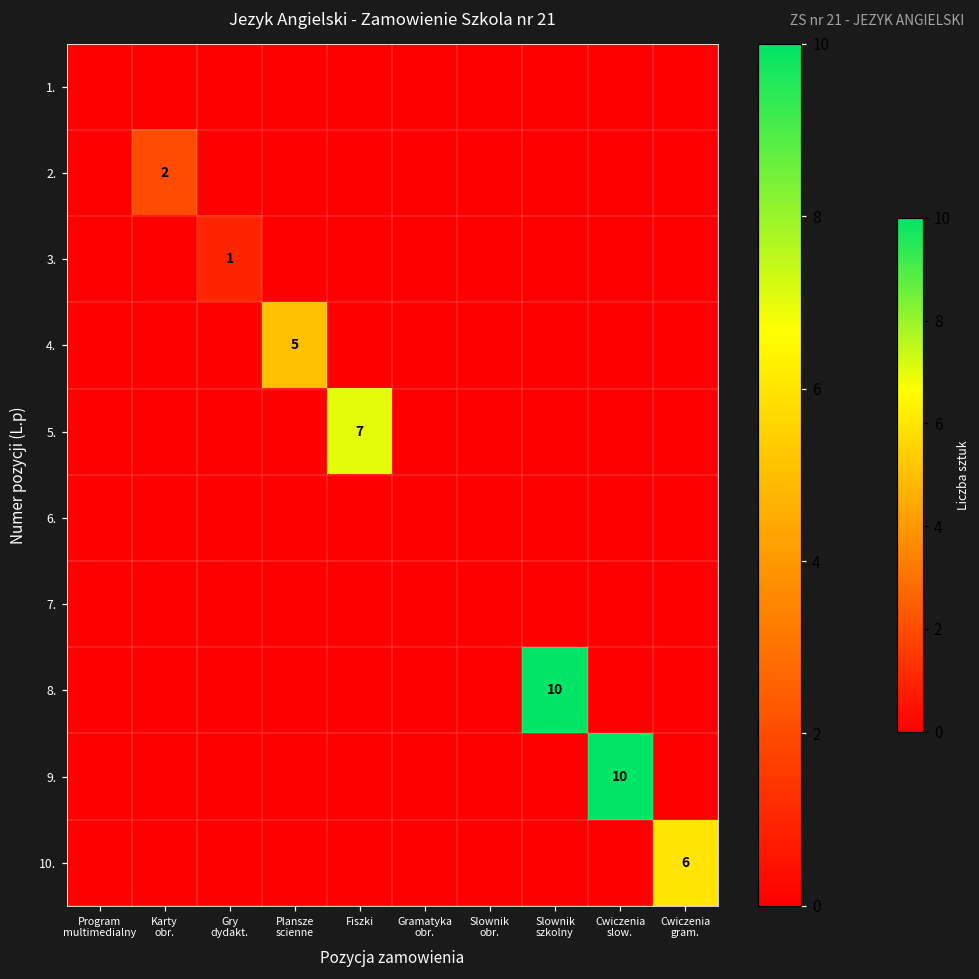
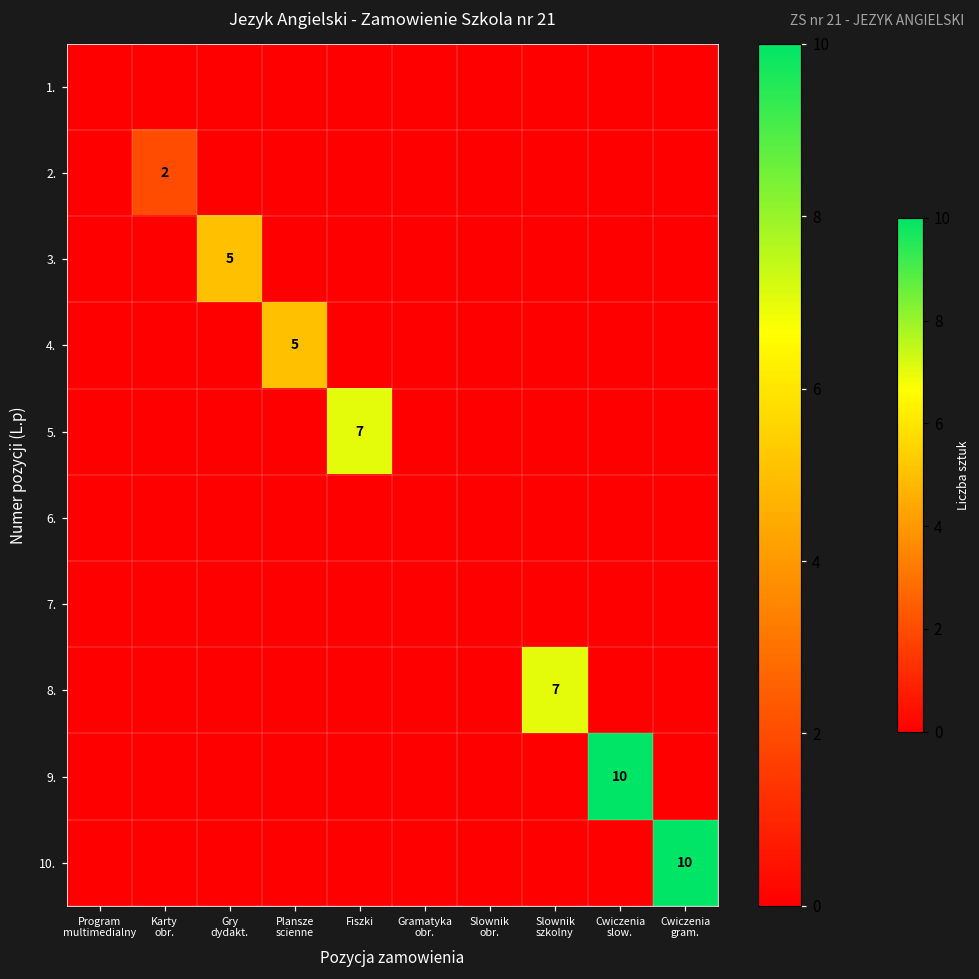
3., Gry dydakt.: 1 -> 5
8., Slownik szkolny: 10 -> 7
10., Cwiczenia gram.: 6 -> 10
